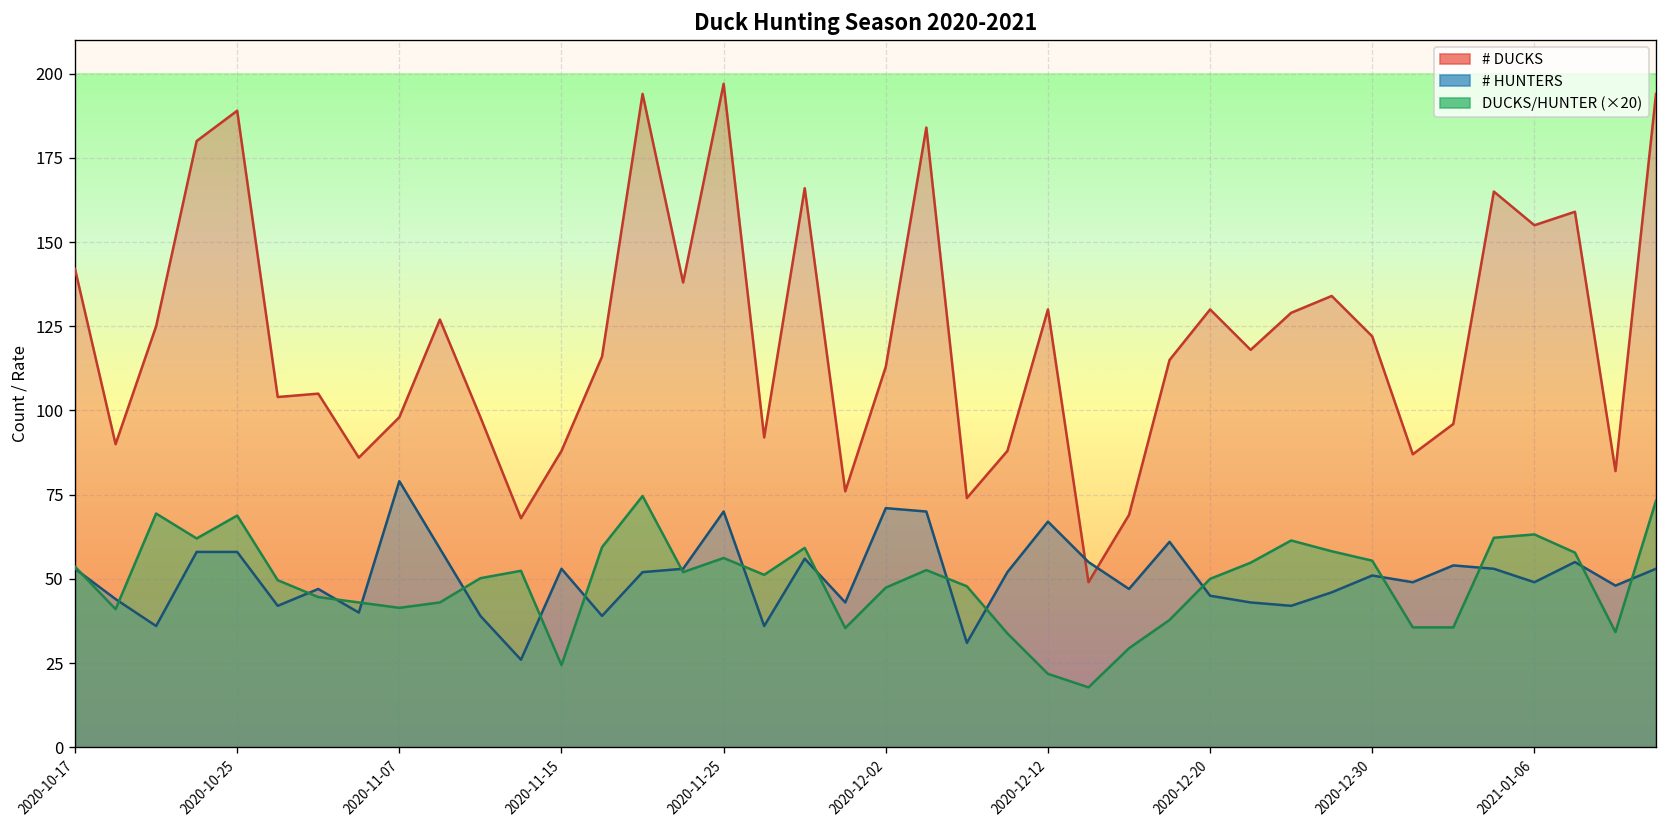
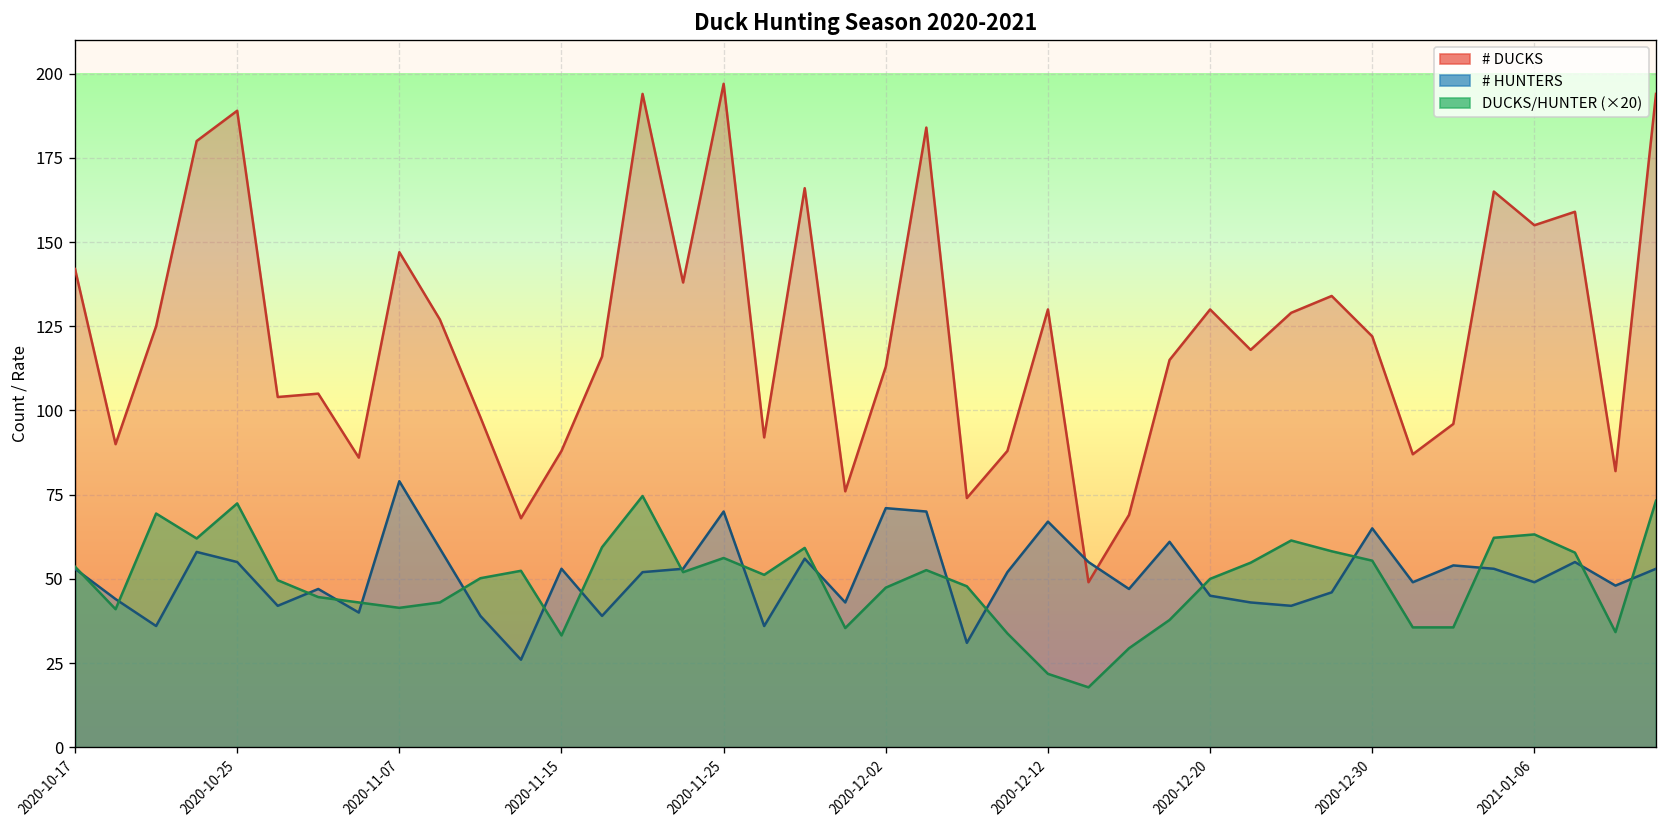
# HUNTERS, 2020-10-25: 58 -> 55
DUCKS/HUNTER (×20), 2020-10-25: 69 -> 72
# DUCKS, 2020-11-07: 98 -> 147
DUCKS/HUNTER (×20), 2020-11-15: 24 -> 33
# HUNTERS, 2020-12-30: 51 -> 65
